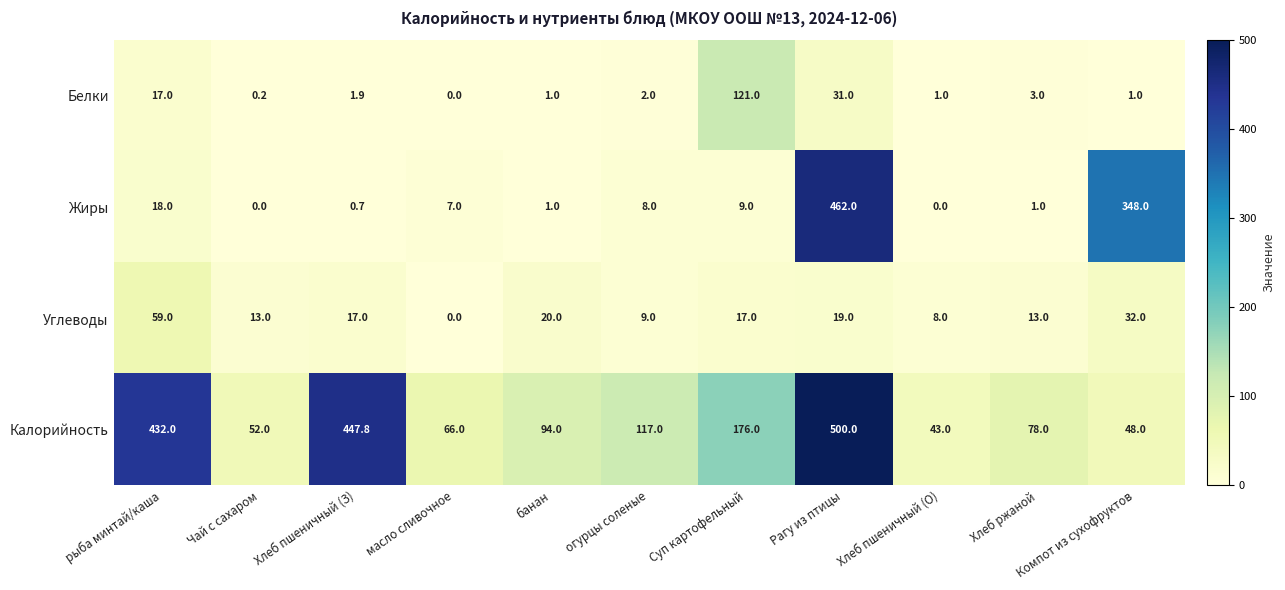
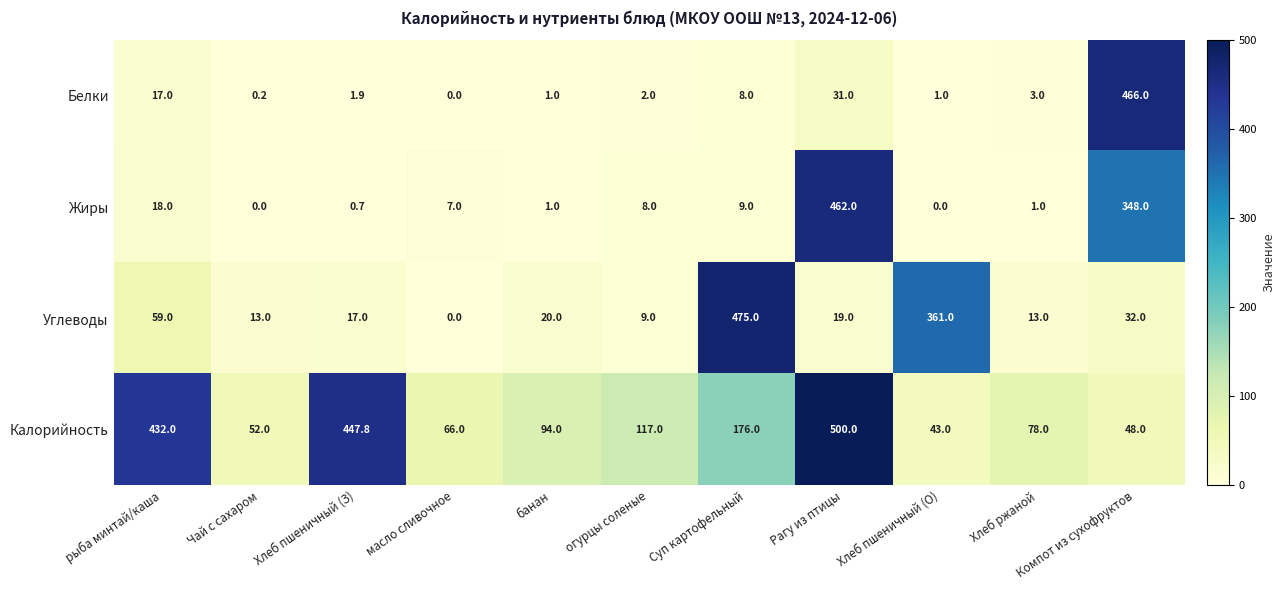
Белки, Суп картофельный: 121.0 -> 8.0
Белки, Компот из сухофруктов: 1.0 -> 466.0
Углеводы, Суп картофельный: 17.0 -> 475.0
Углеводы, Хлеб пшеничный (О): 8.0 -> 361.0
